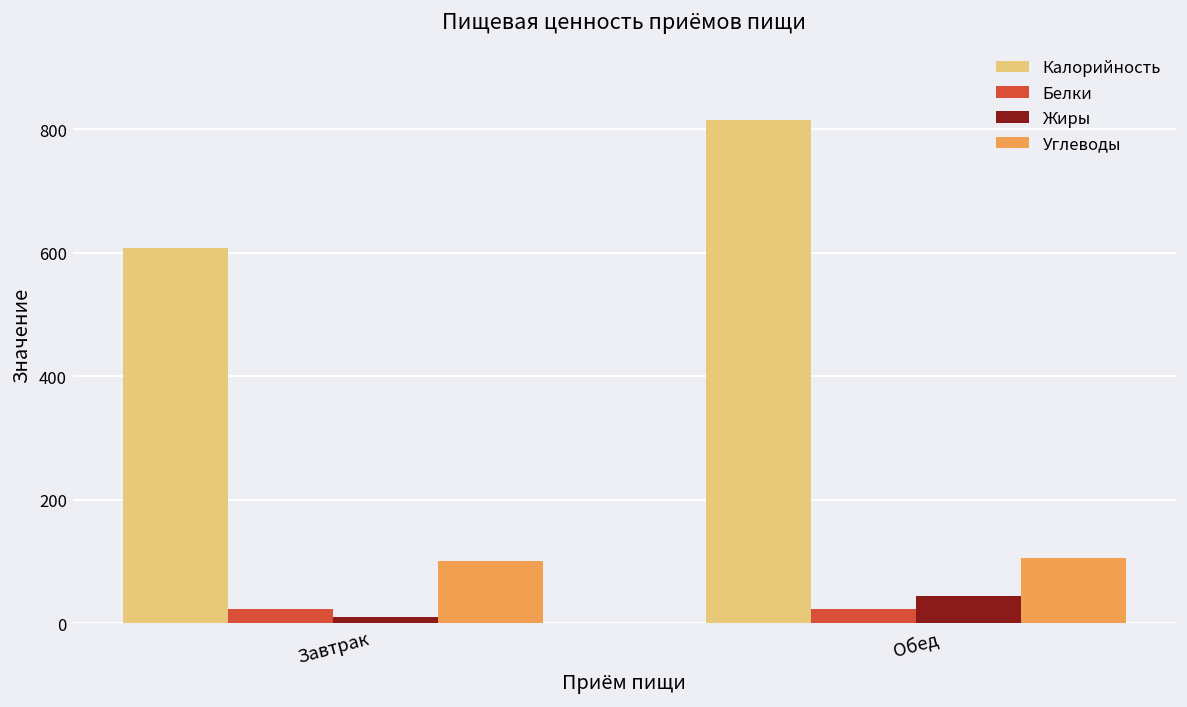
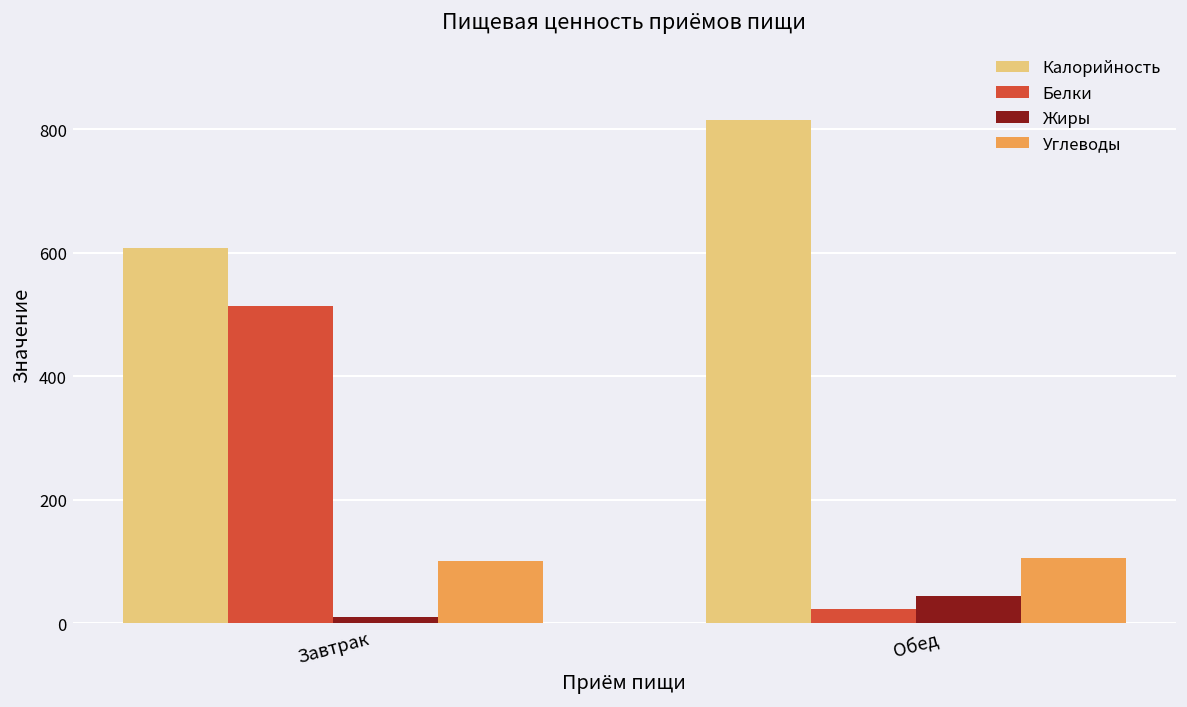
Белки, Завтрак: 20 -> 510
